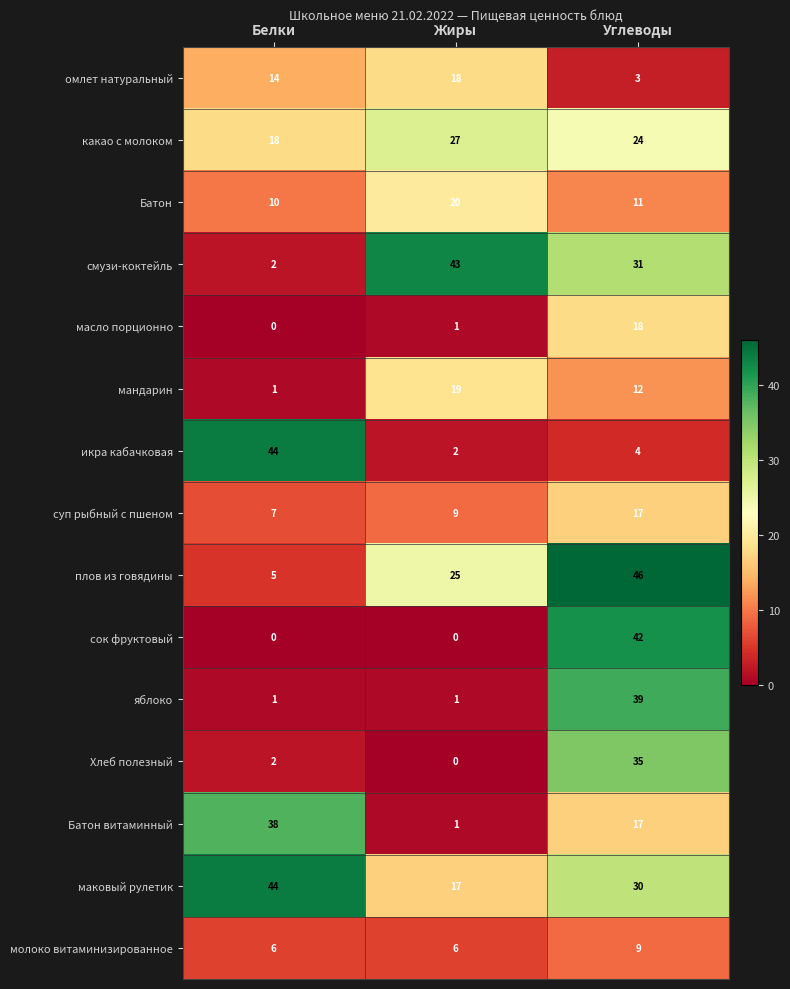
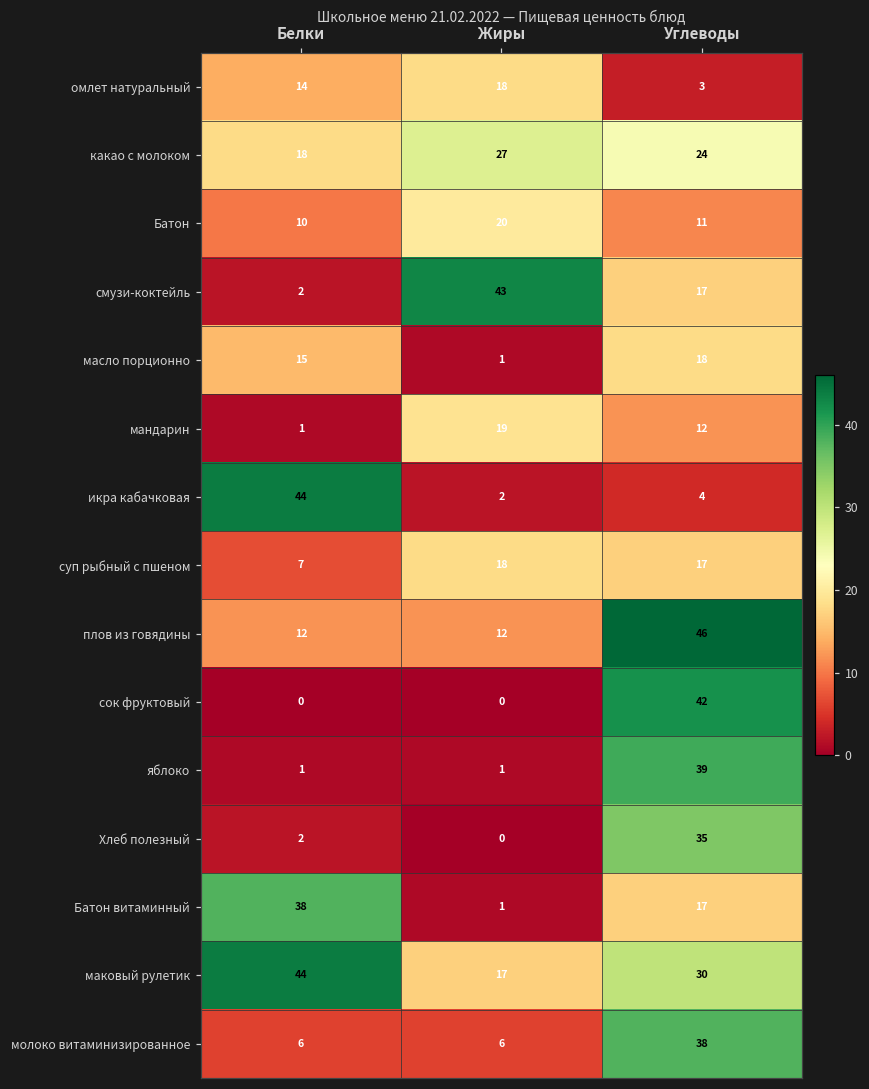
смузи-коктейль, Углеводы: 31 -> 17
масло порционно, Белки: 0 -> 15
суп рыбный с пшеном, Жиры: 9 -> 18
плов из говядины, Белки: 5 -> 12
плов из говядины, Жиры: 25 -> 12
молоко витаминизированное, Углеводы: 9 -> 38
